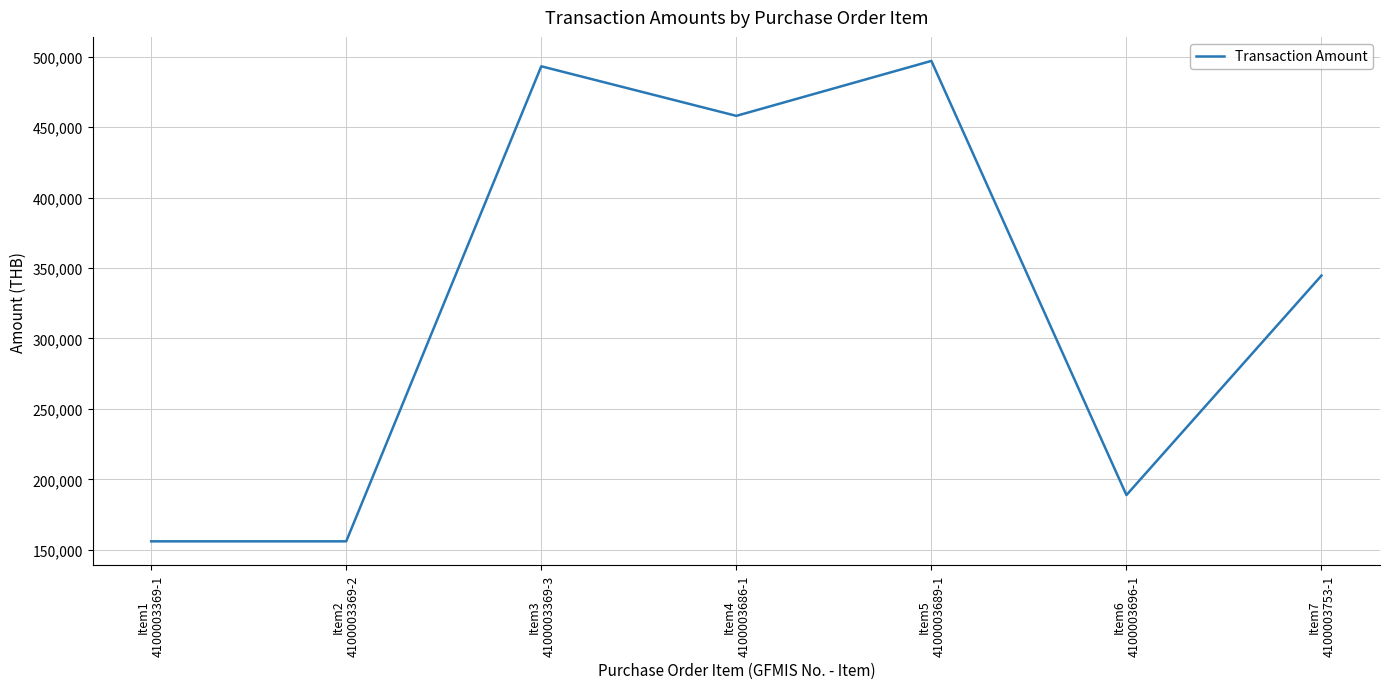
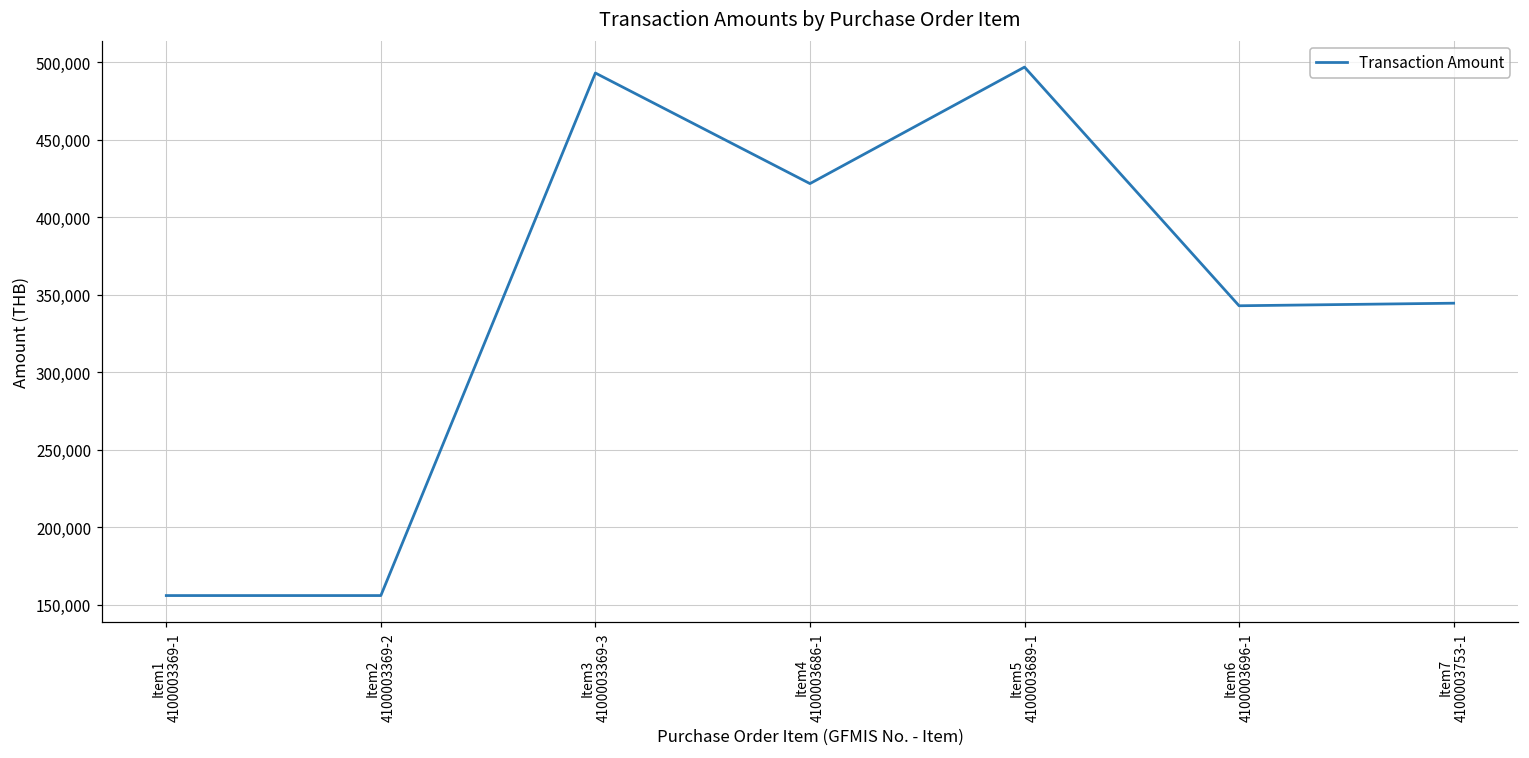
Item4 4100003686-1: 458,000 -> 422,000
Item6 4100003696-1: 189,000 -> 343,000
